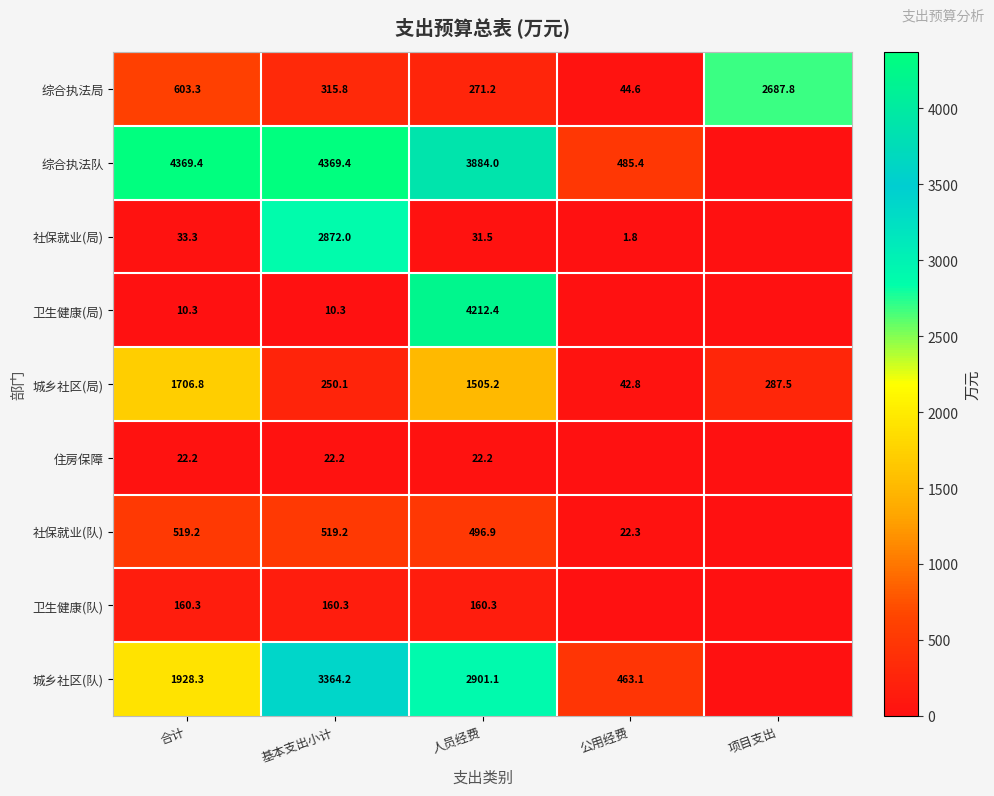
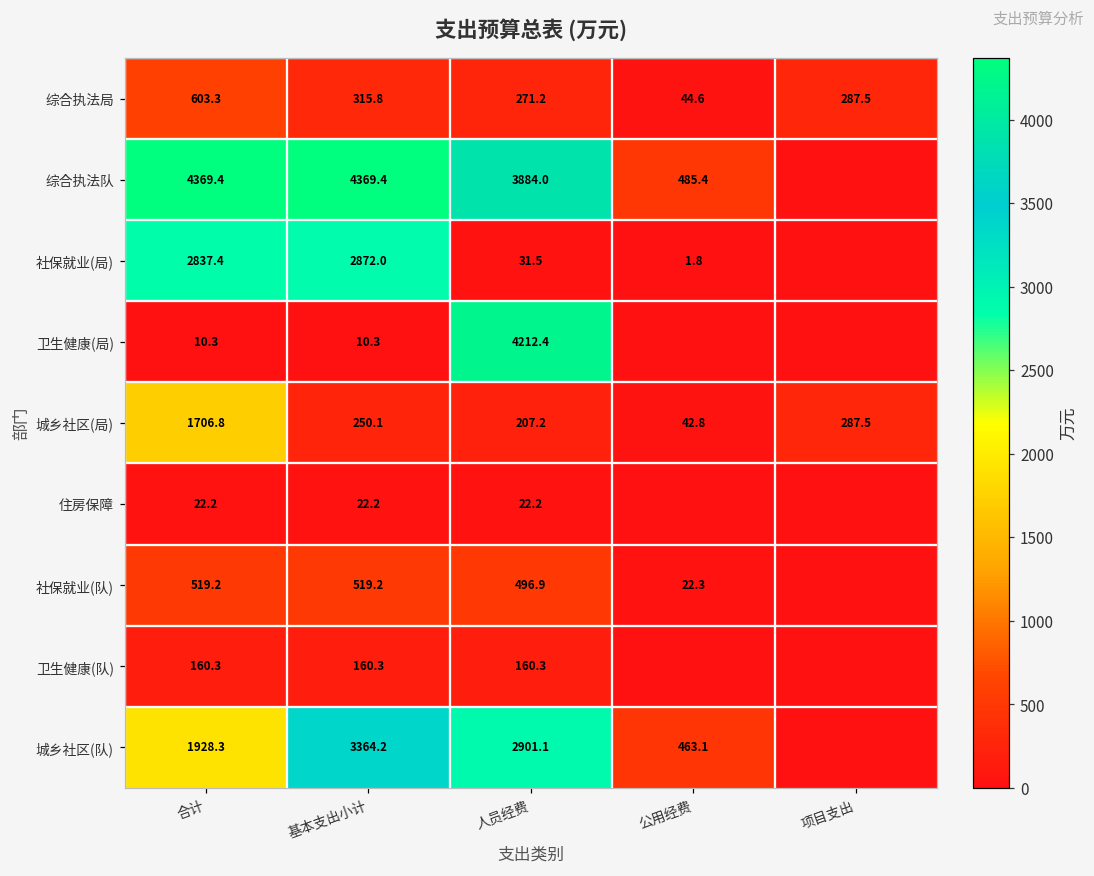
综合执法局, 项目支出: 2687.8 -> 287.5
社保就业(局), 合计: 33.3 -> 2837.4
城乡社区(局), 人员经费: 1505.2 -> 207.2
